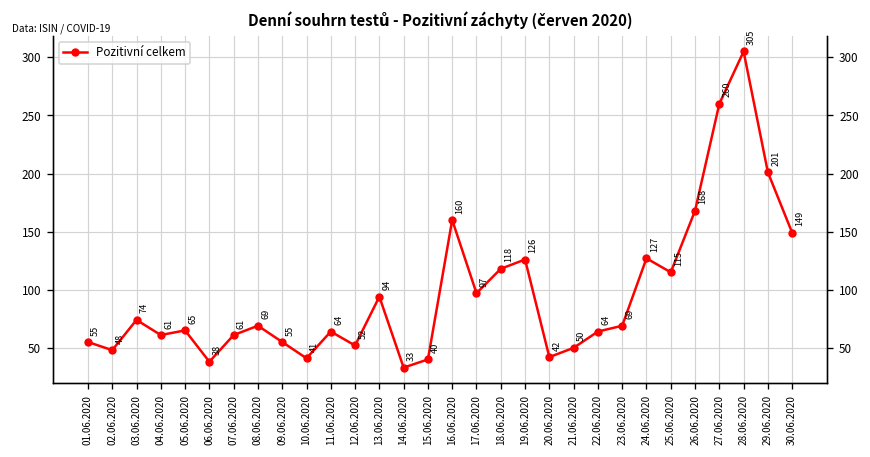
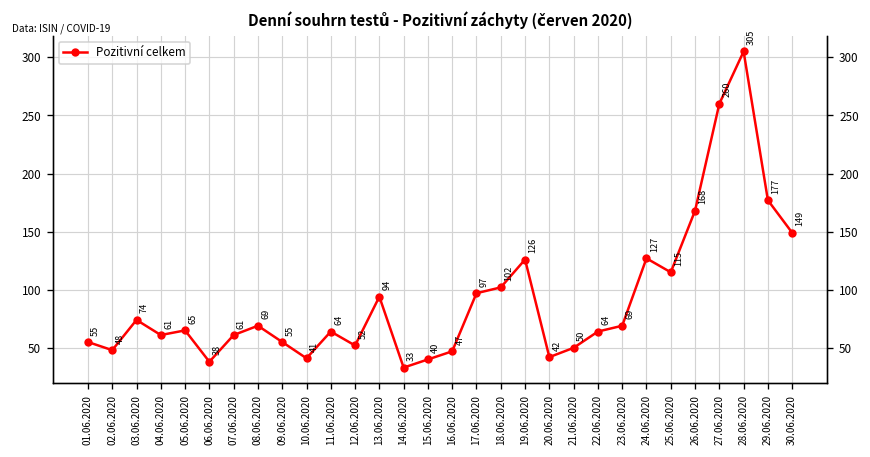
16.06.2020: 160 -> 47
18.06.2020: 118 -> 102
29.06.2020: 201 -> 177
